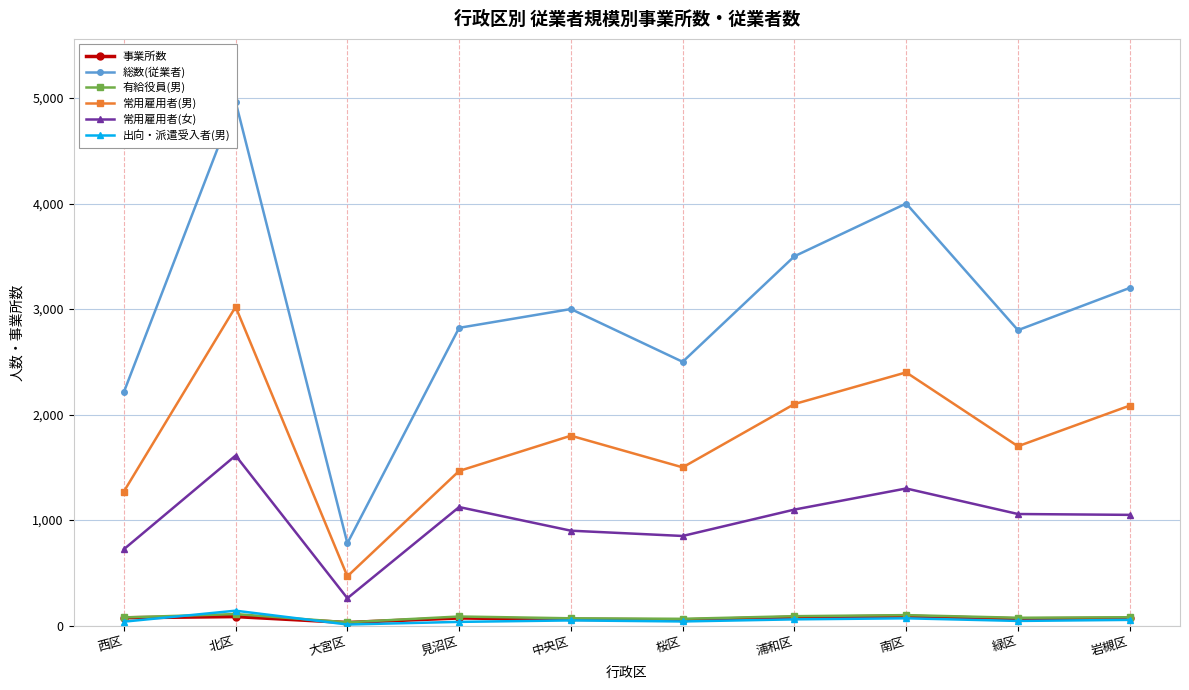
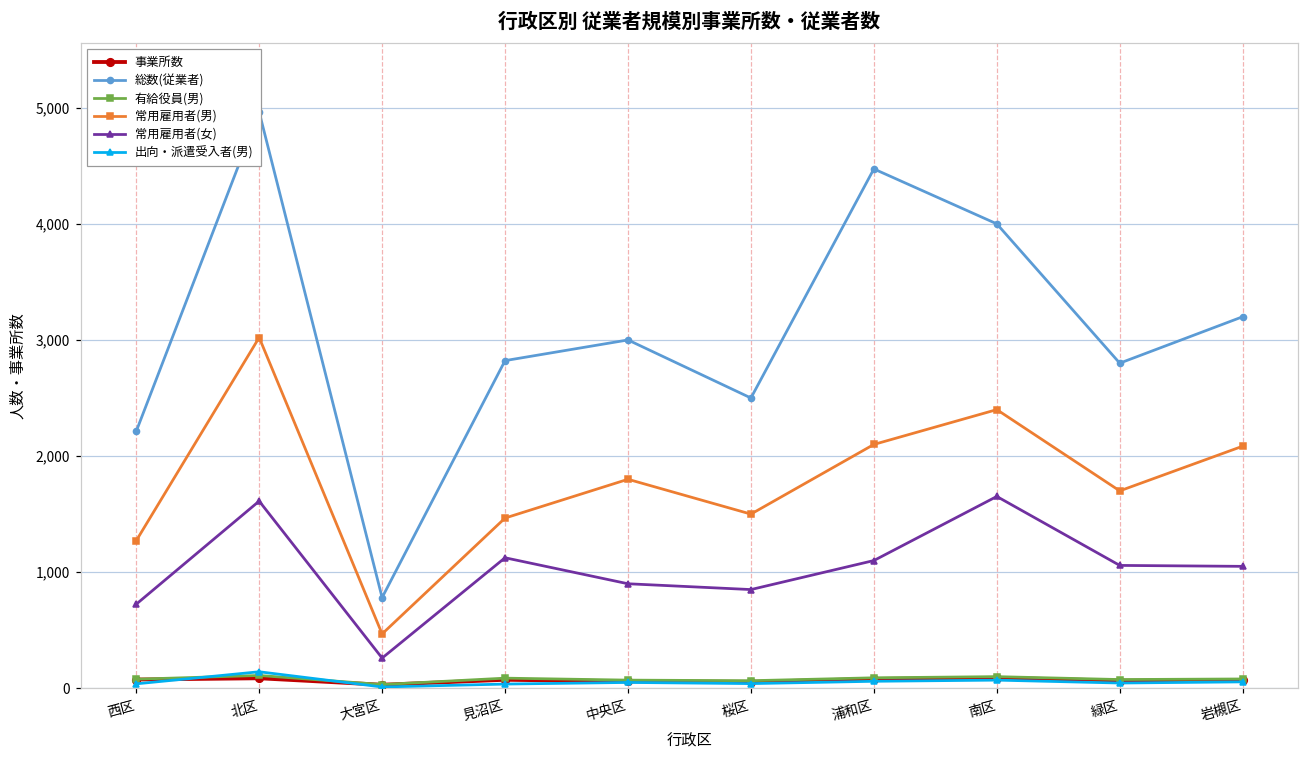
総数(従業者), 浦和区: 3,500 -> 4,470
常用雇用者(女), 南区: 1,300 -> 1,650
